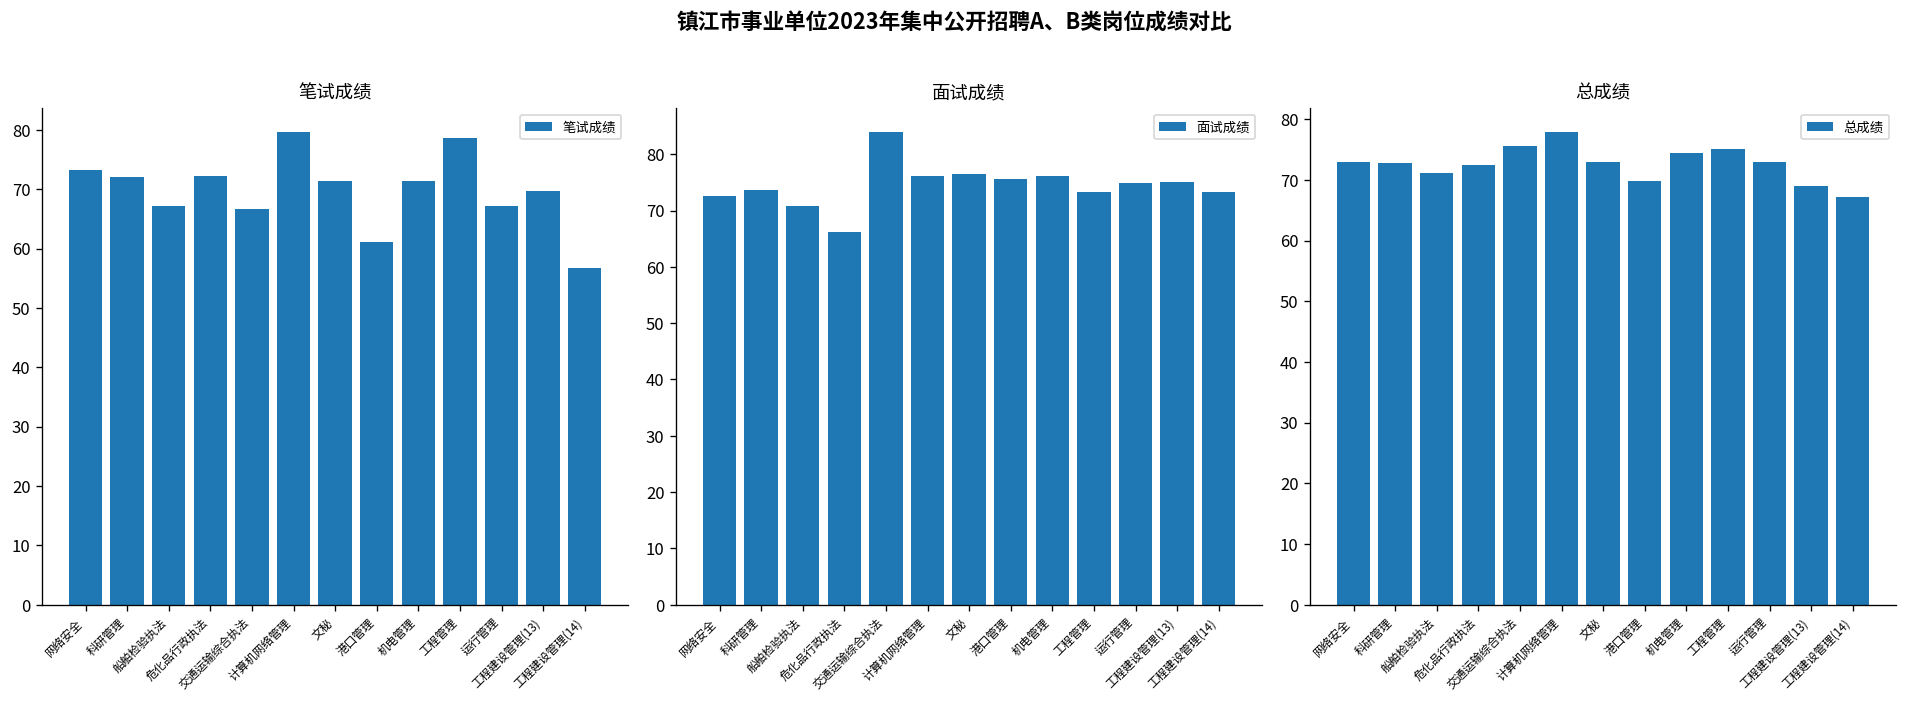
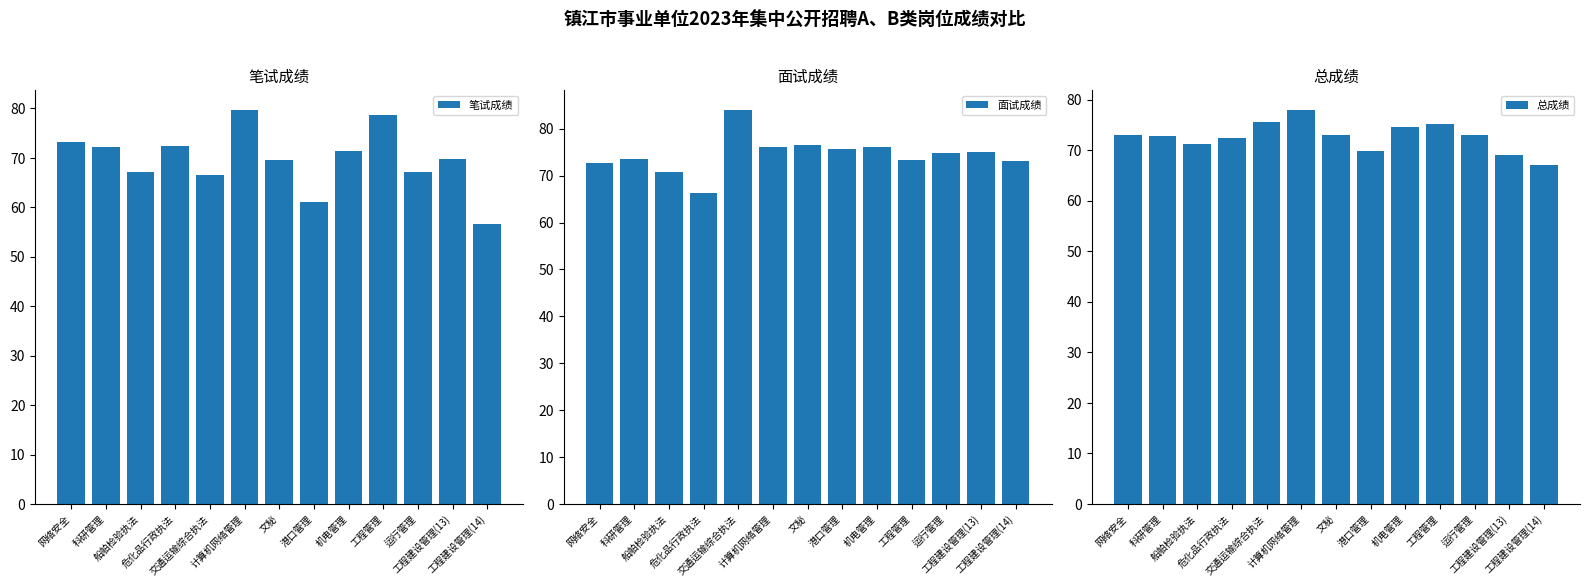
笔试成绩, 文秘: 71 -> 70
